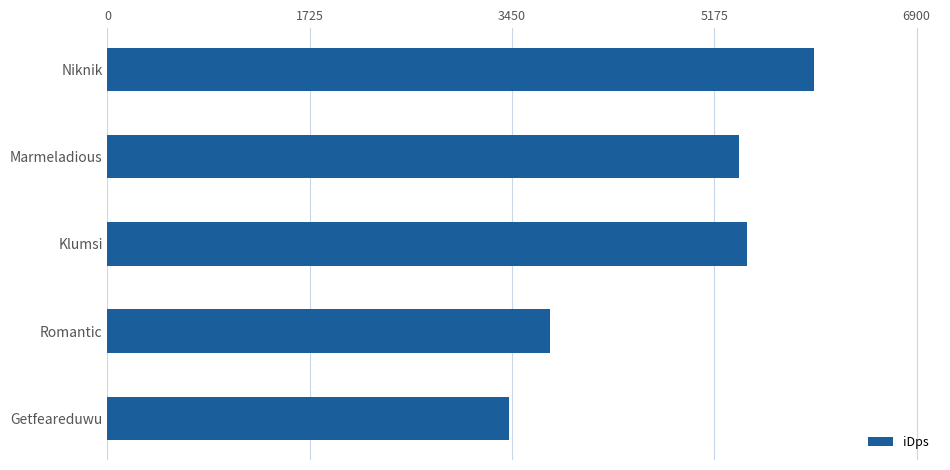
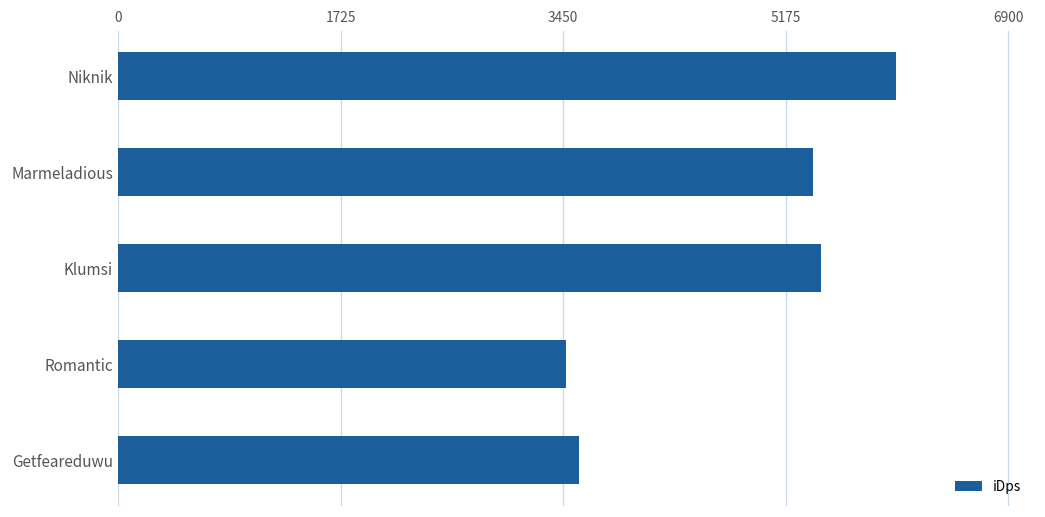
Romantic: 3770 -> 3470
Getfeareduwu: 3430 -> 3570
